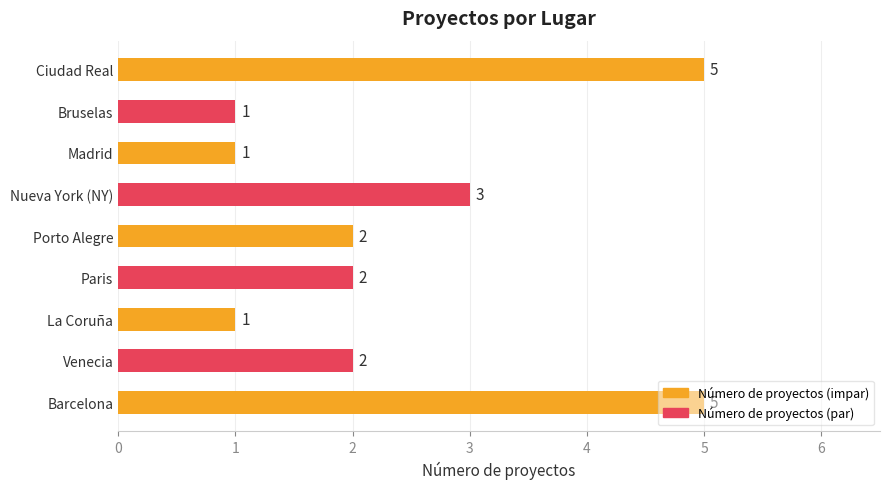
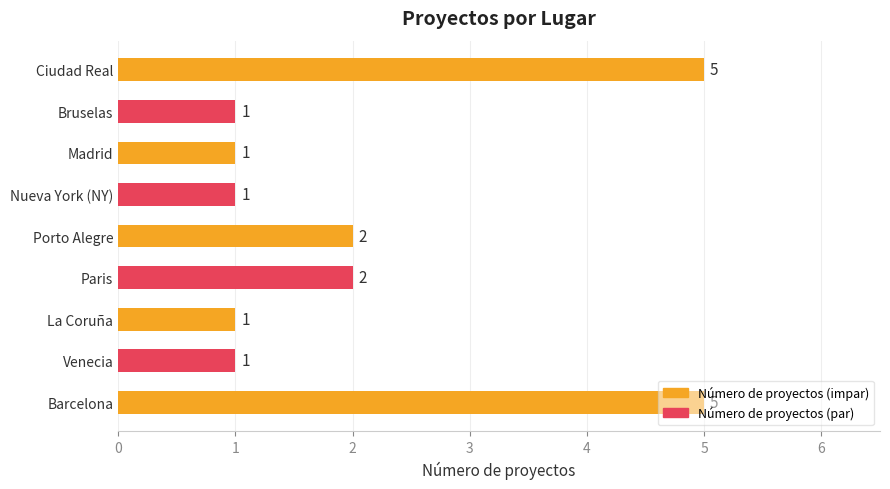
Nueva York (NY): 3 -> 1
Venecia: 2 -> 1
